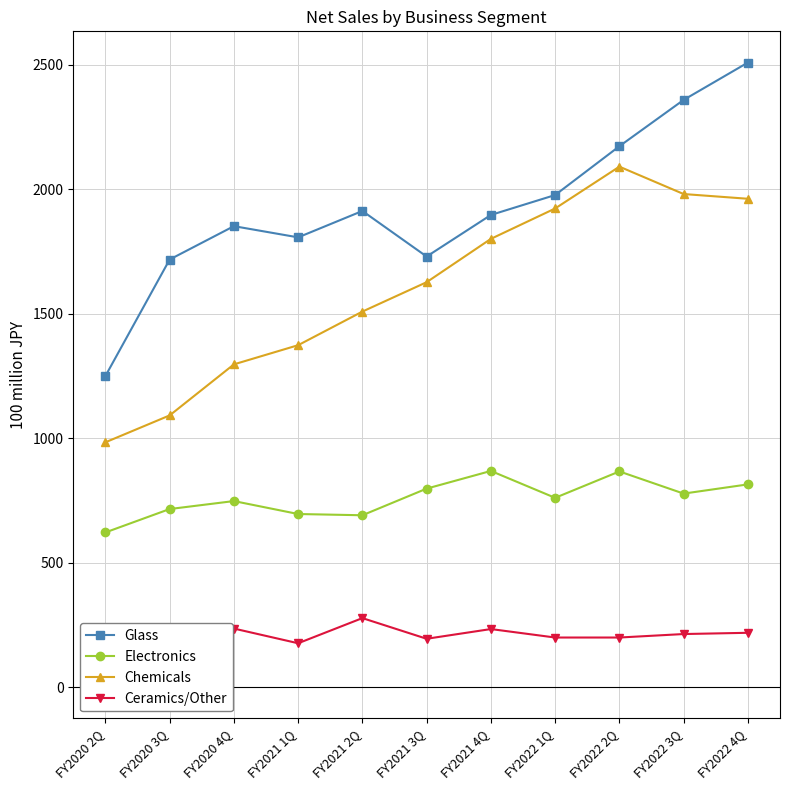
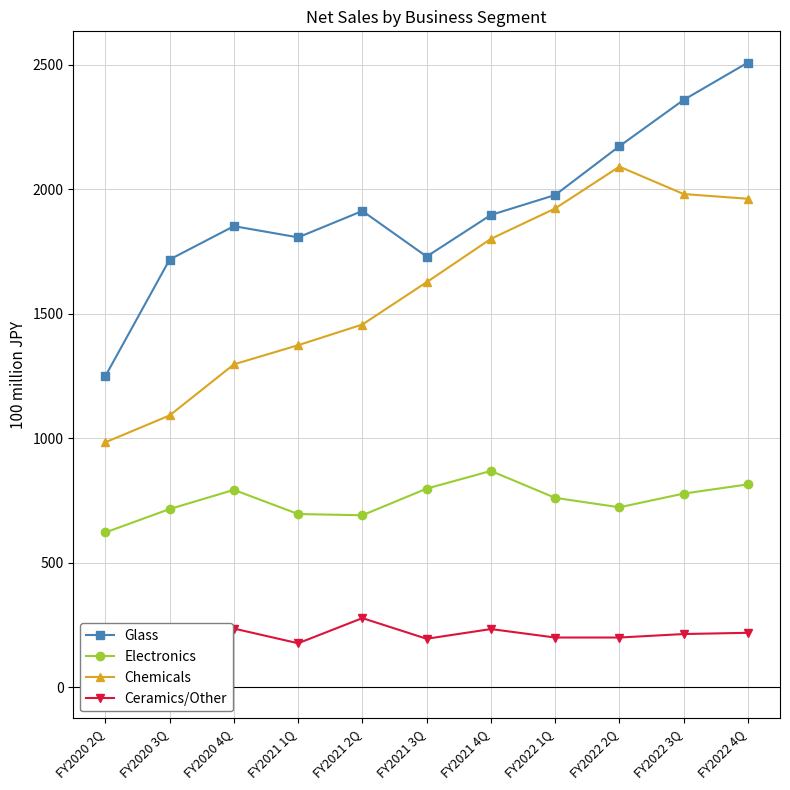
Electronics, FY2020 4Q: 750 -> 790
Chemicals, FY2021 2Q: 1510 -> 1460
Electronics, FY2022 2Q: 870 -> 720
